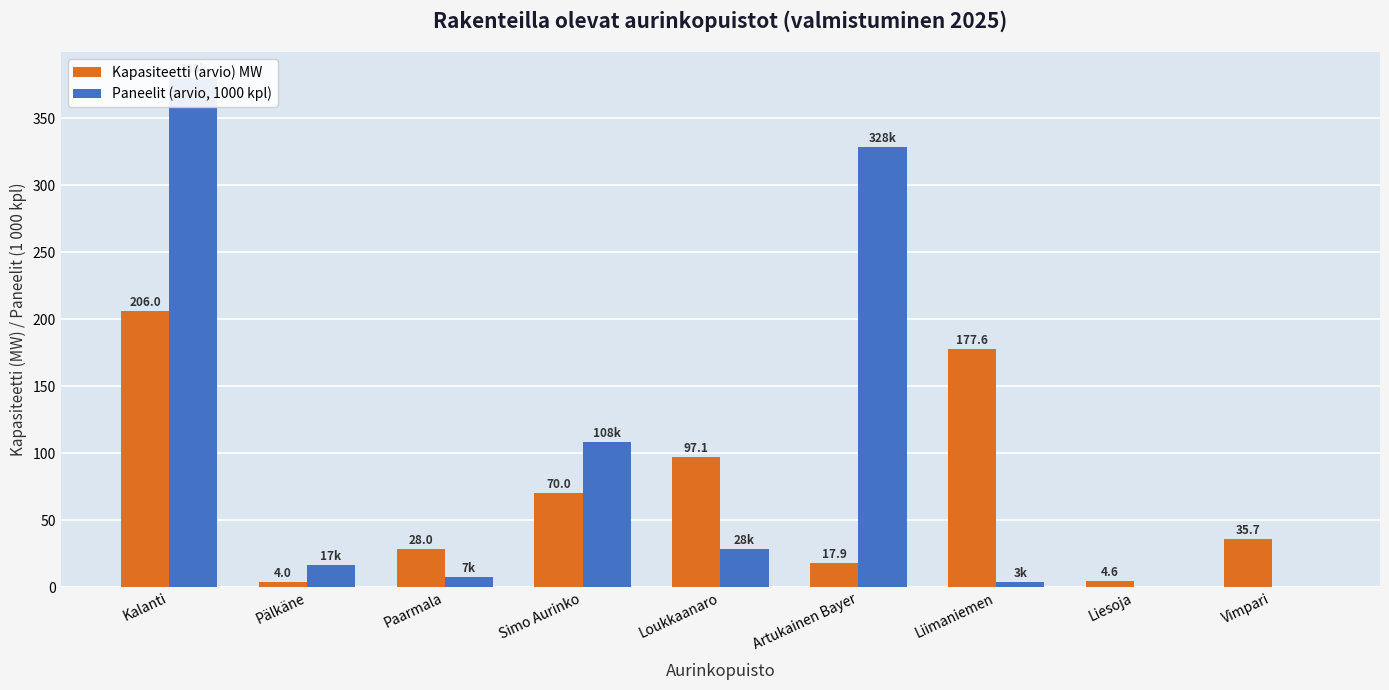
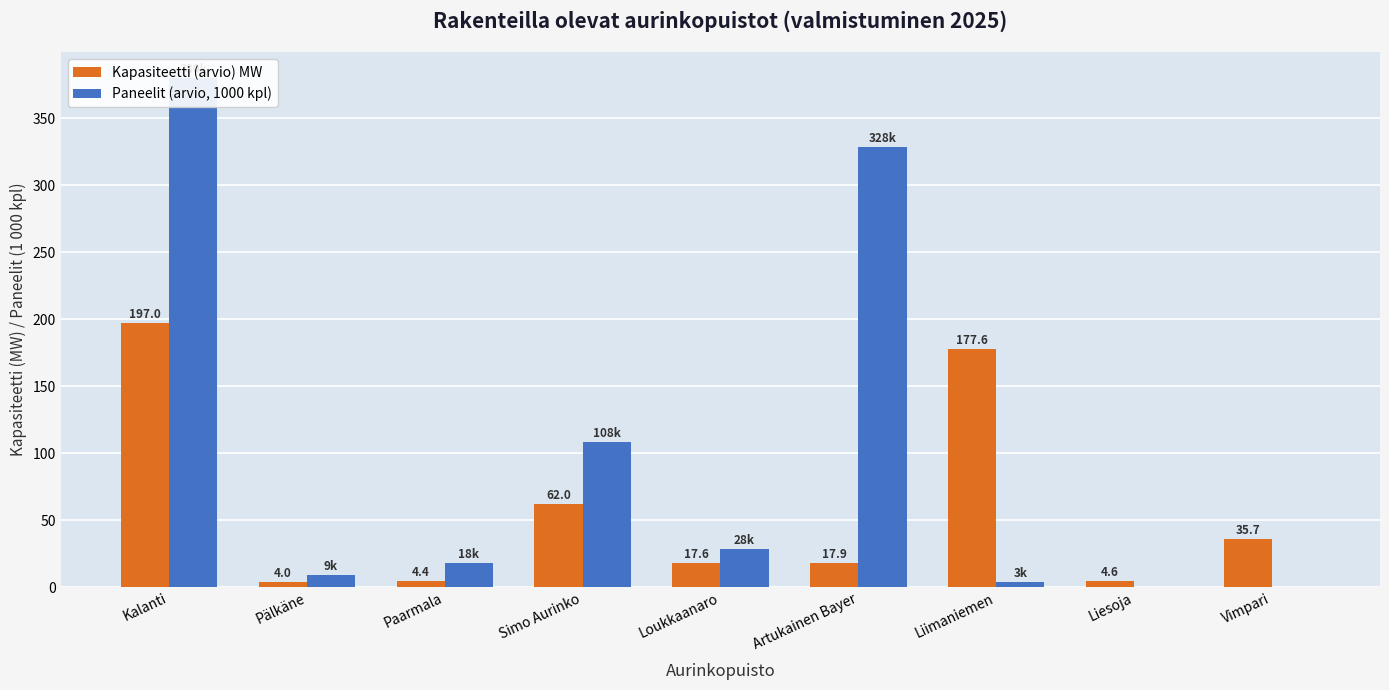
Kapasiteetti (arvio) MW, Kalanti: 206.0 -> 197.0
Paneelit (arvio, 1000 kpl), Pälkäne: 17k -> 9k
Kapasiteetti (arvio) MW, Paarmala: 28.0 -> 4.4
Paneelit (arvio, 1000 kpl), Paarmala: 7k -> 18k
Kapasiteetti (arvio) MW, Simo Aurinko: 70.0 -> 62.0
Kapasiteetti (arvio) MW, Loukkaanaro: 97.1 -> 17.6
